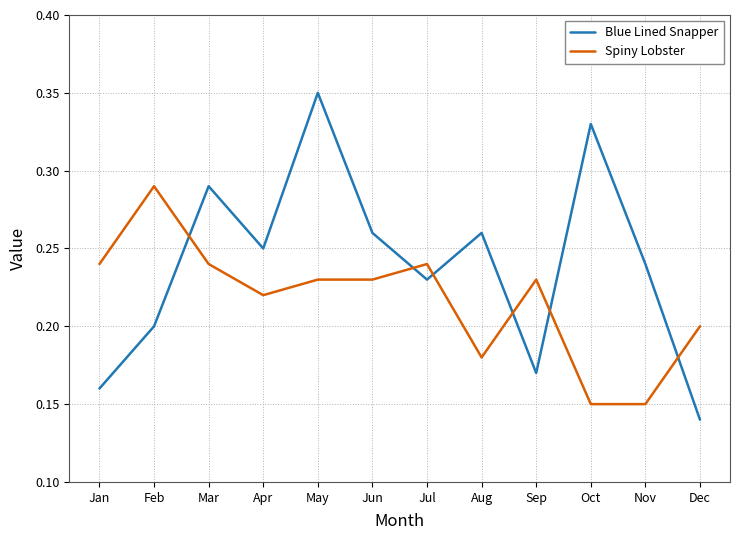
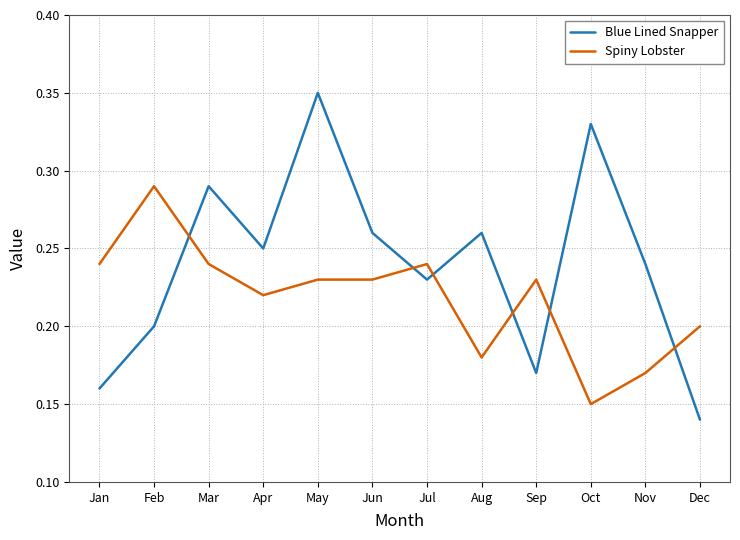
Spiny Lobster, Nov: 0.15 -> 0.17
